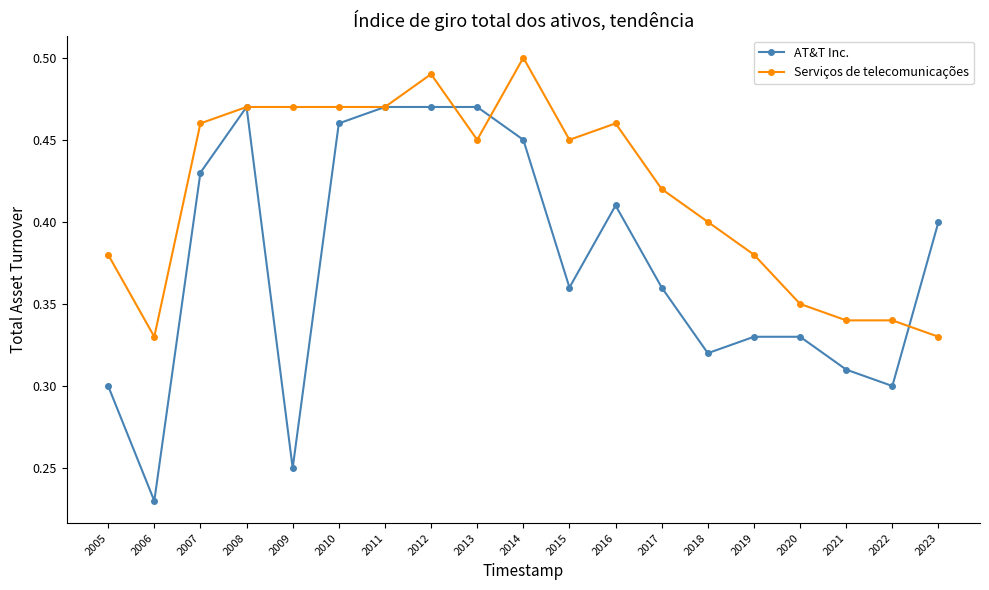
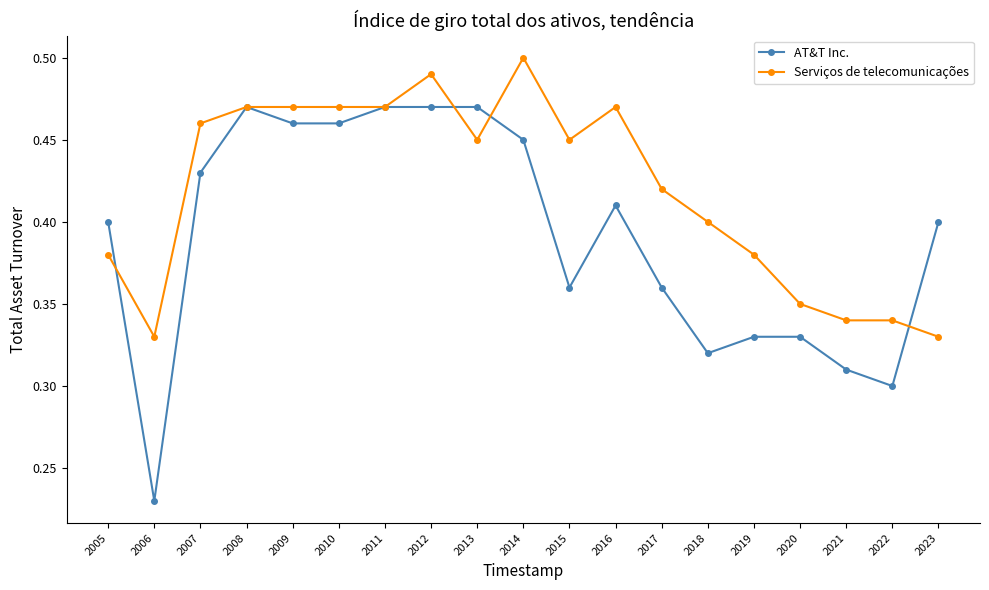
AT&T Inc., 2005: 0.3 -> 0.4
AT&T Inc., 2009: 0.25 -> 0.46
Serviços de telecomunicações, 2016: 0.46 -> 0.47
